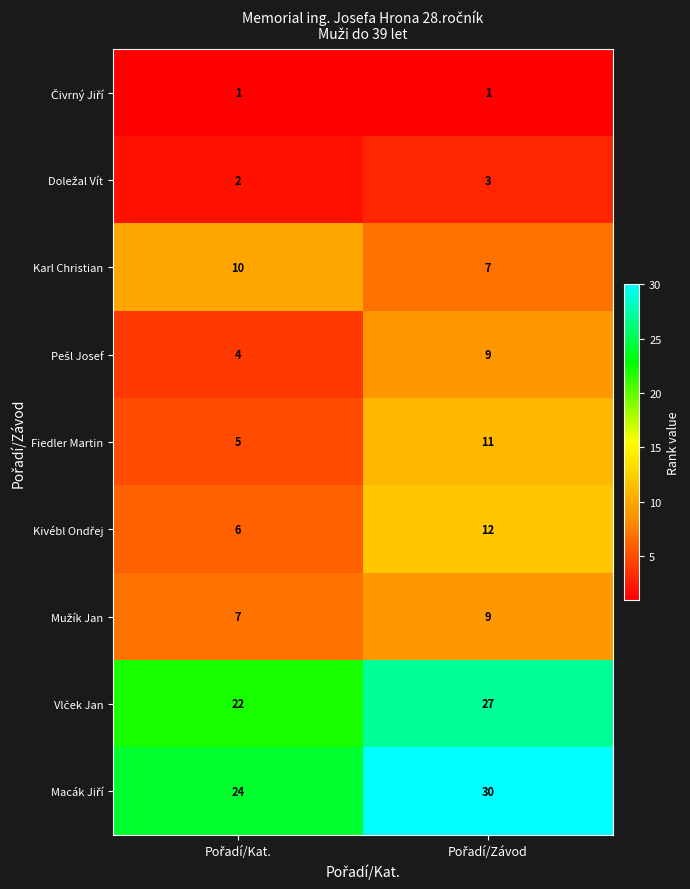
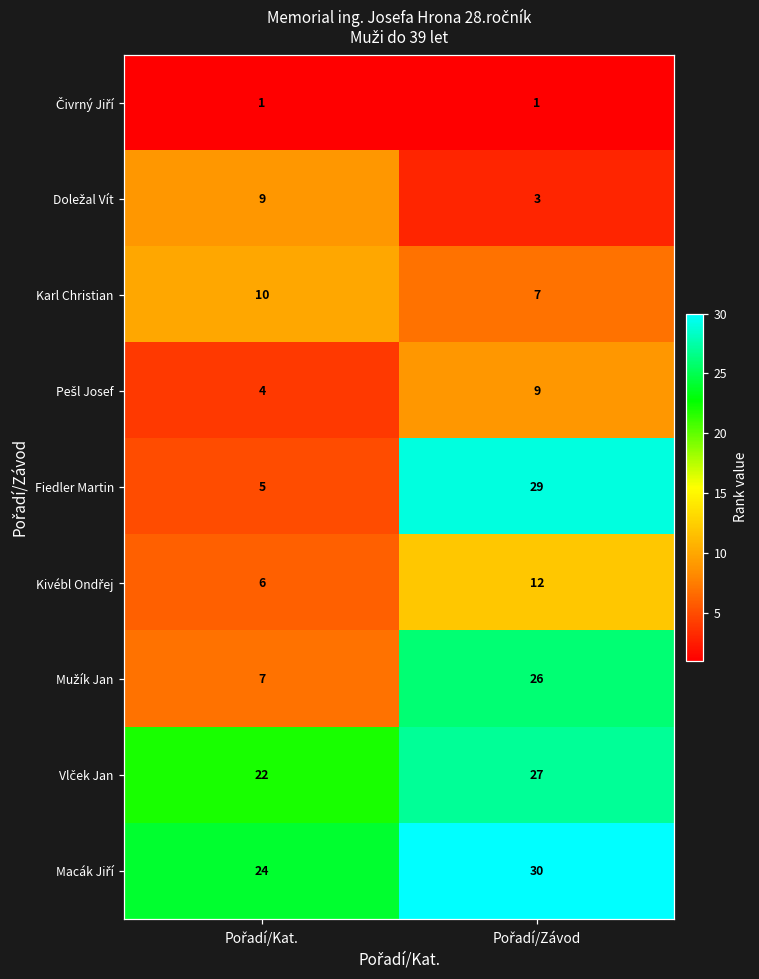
Doležal Vít, Pořadí/Kat.: 2 -> 9
Fiedler Martin, Pořadí/Závod: 11 -> 29
Mužík Jan, Pořadí/Závod: 9 -> 26
